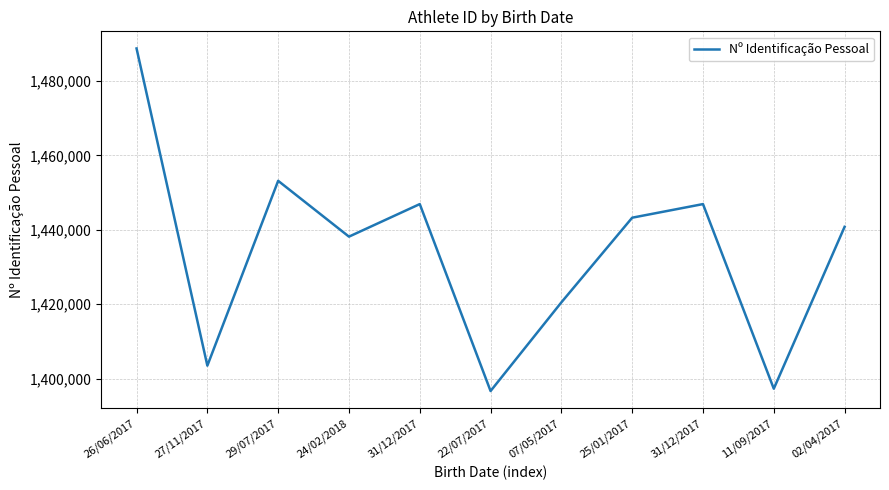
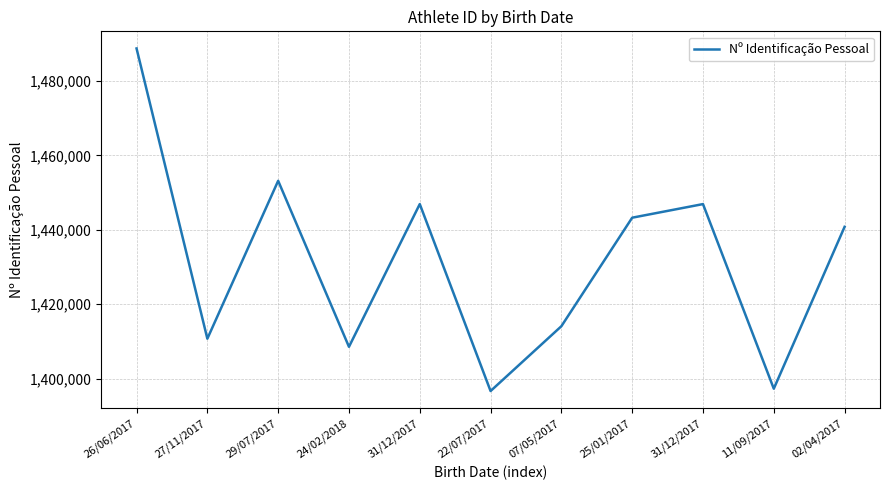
27/11/2017: 1,403,000 -> 1,411,000
24/02/2018: 1,438,000 -> 1,409,000
07/05/2017: 1,420,000 -> 1,414,000
